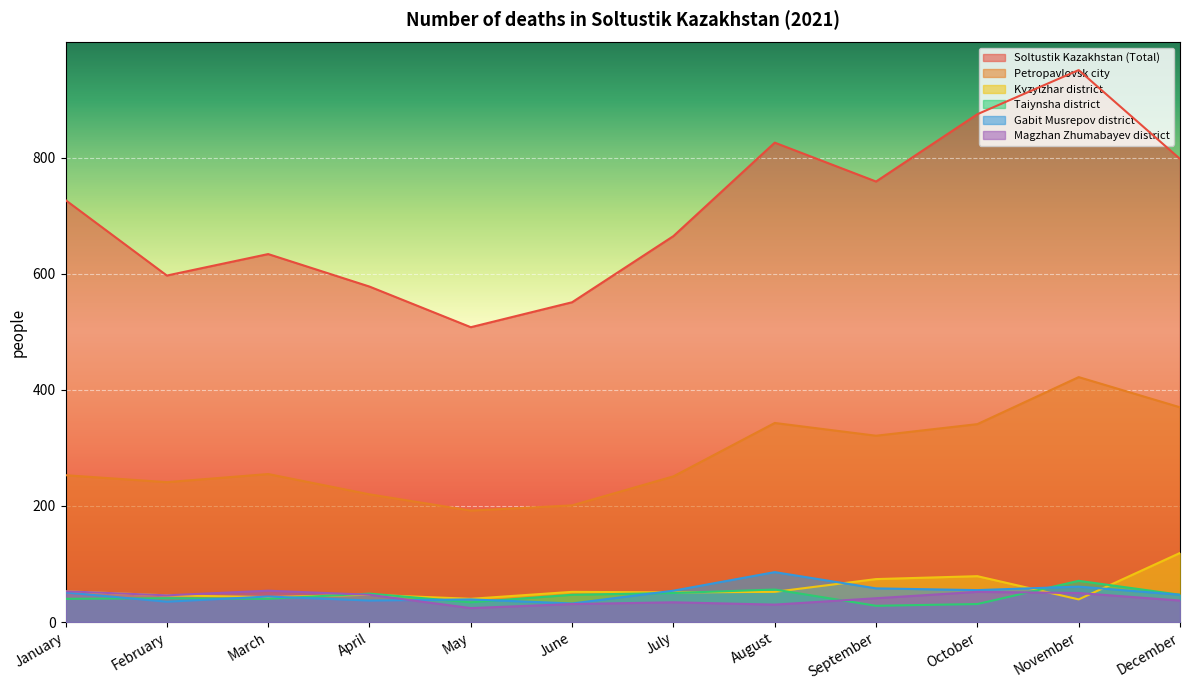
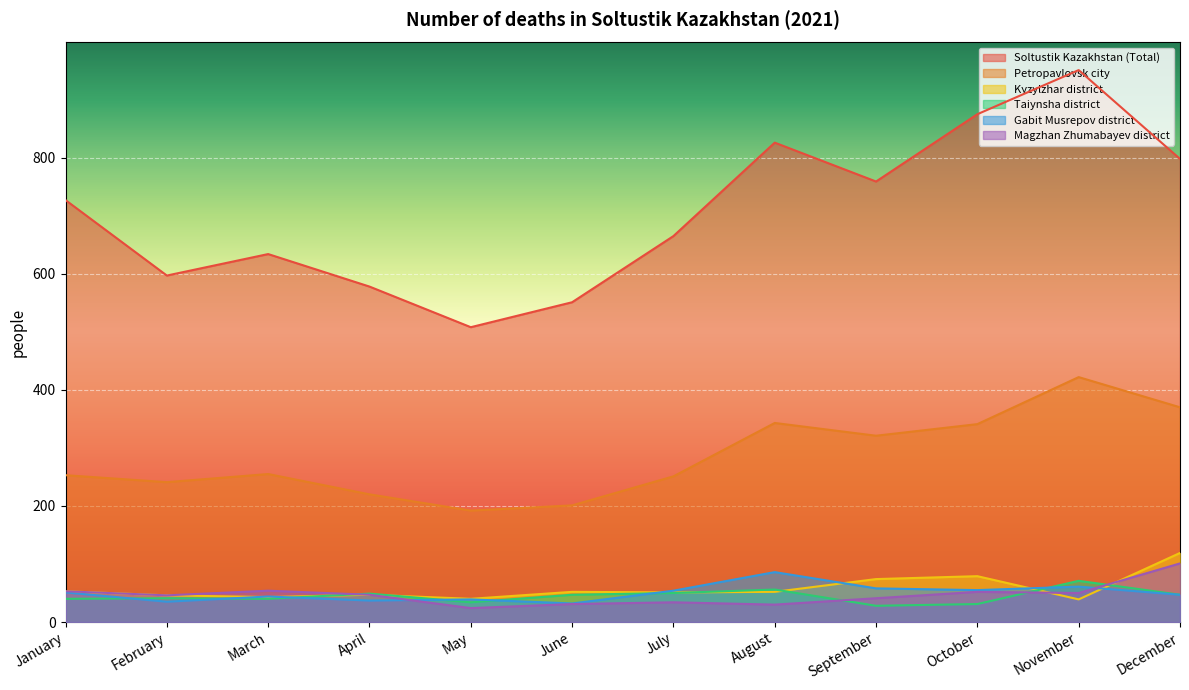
Magzhan Zhumabayev district, December: 40 -> 100
